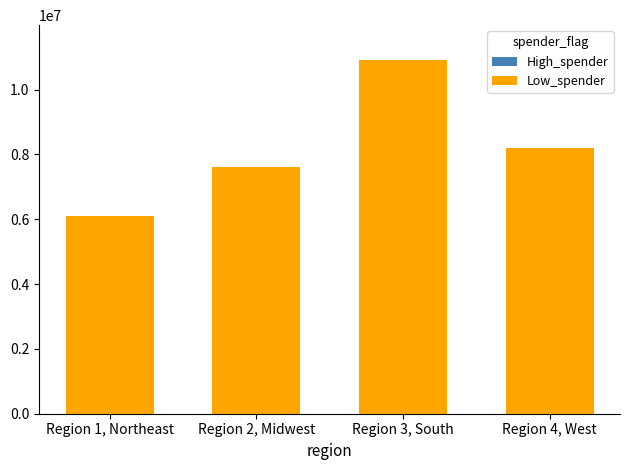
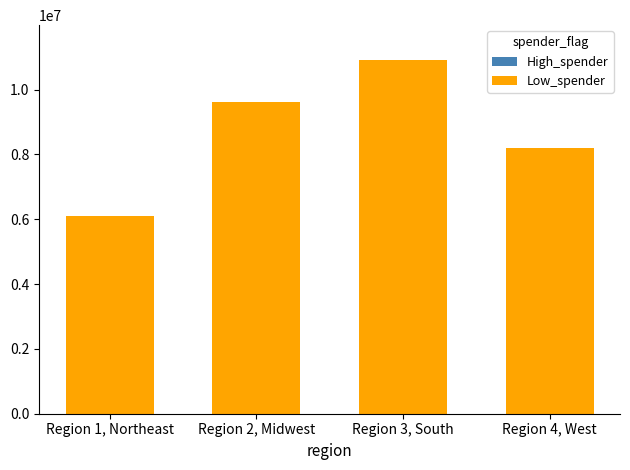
Low_spender, Region 2, Midwest: 7600000 -> 9600000
